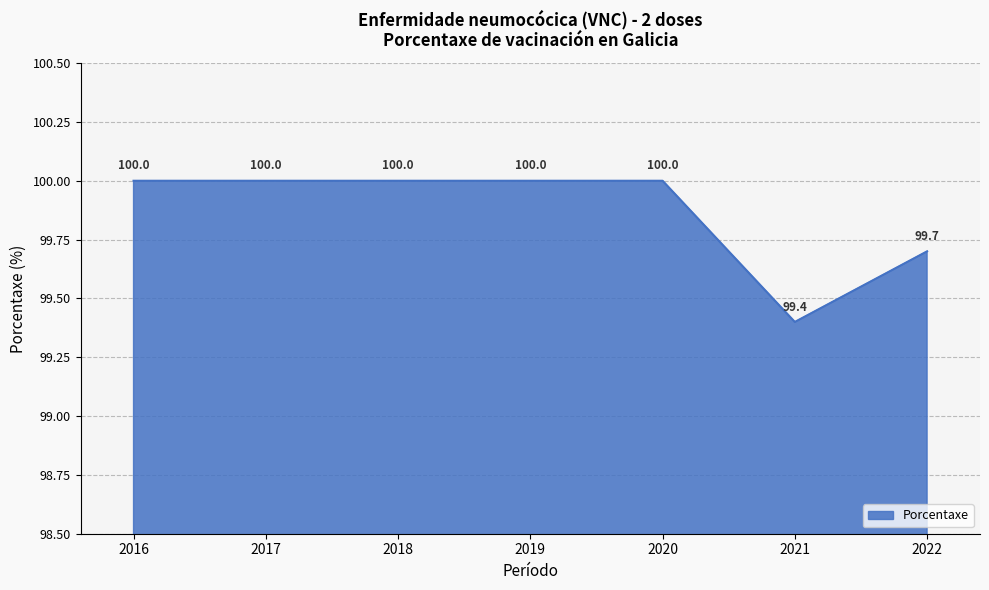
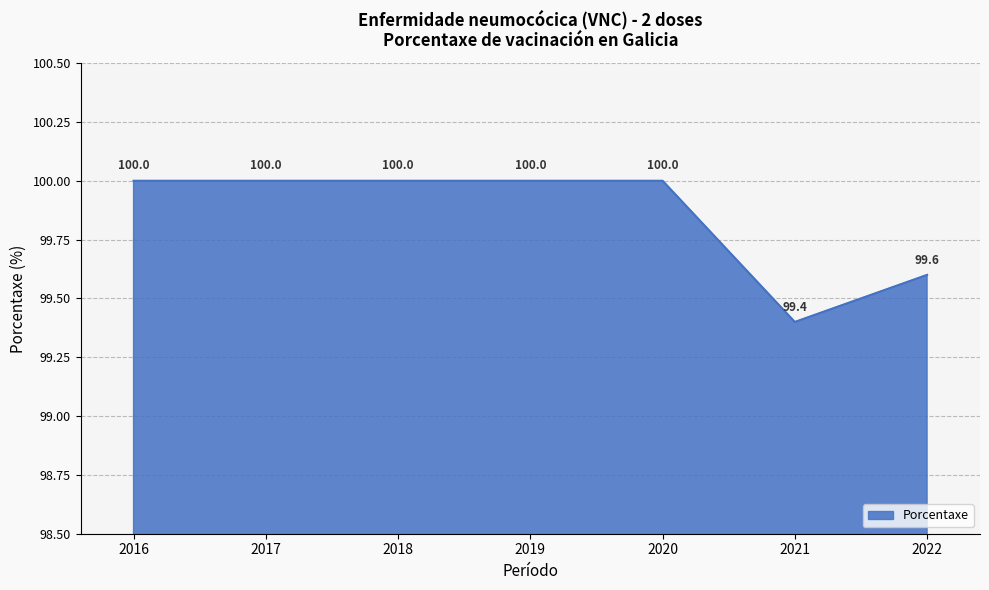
2022: 99.7 -> 99.6
